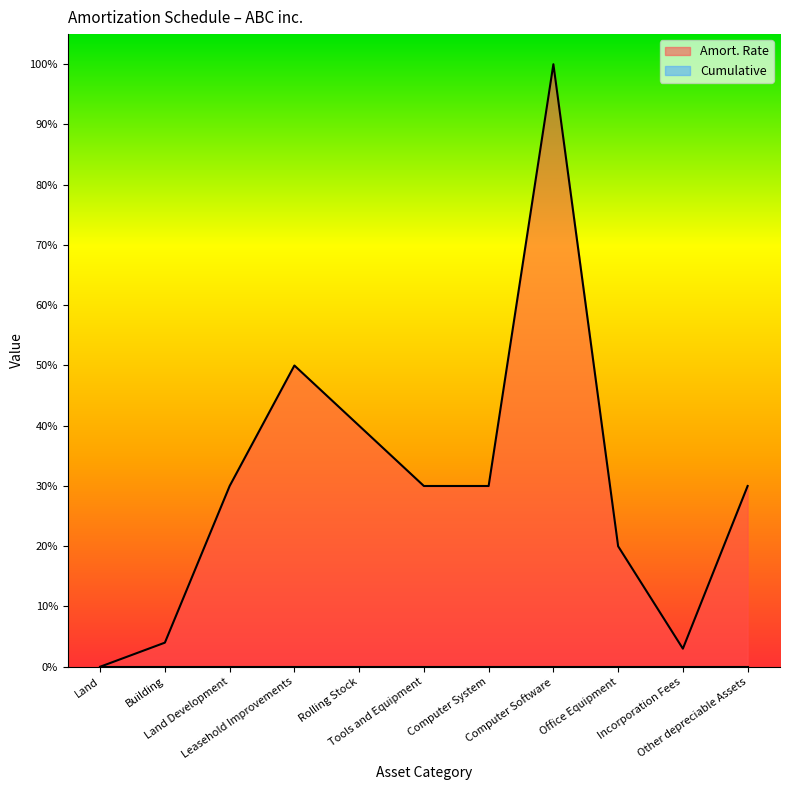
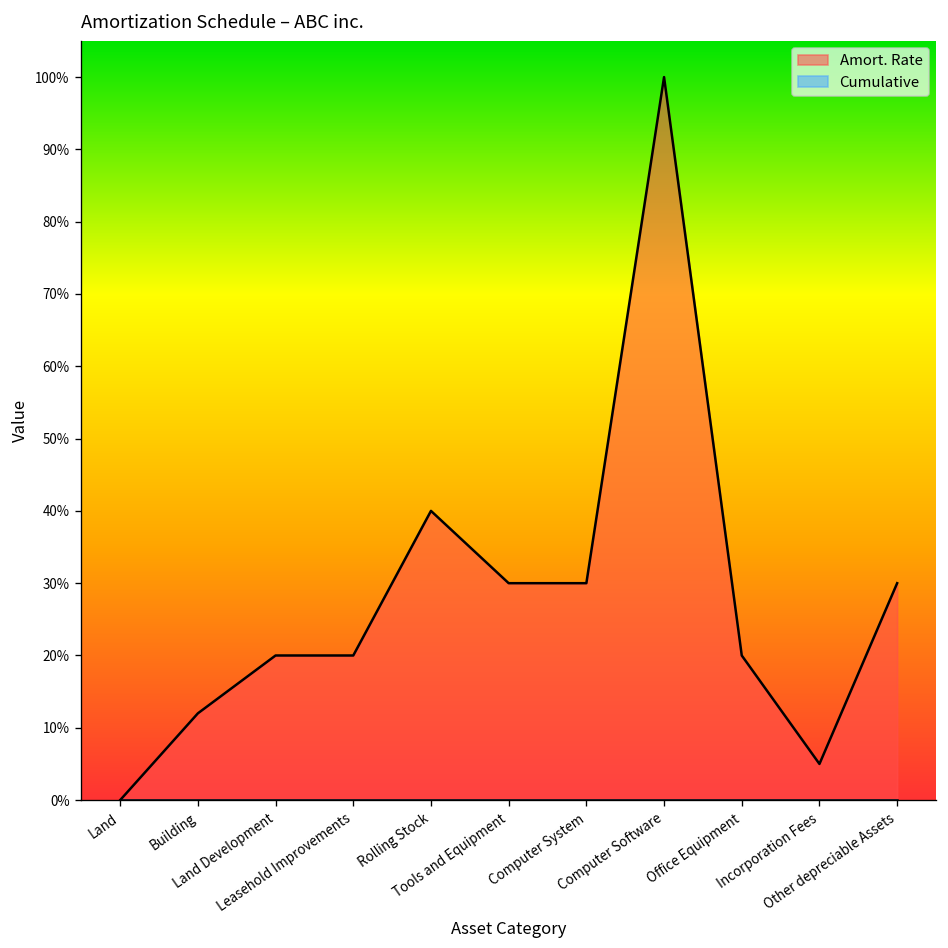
Amort. Rate, Building: 4% -> 12%
Amort. Rate, Land Development: 30% -> 20%
Amort. Rate, Leasehold Improvements: 50% -> 20%
Amort. Rate, Incorporation Fees: 3% -> 5%
